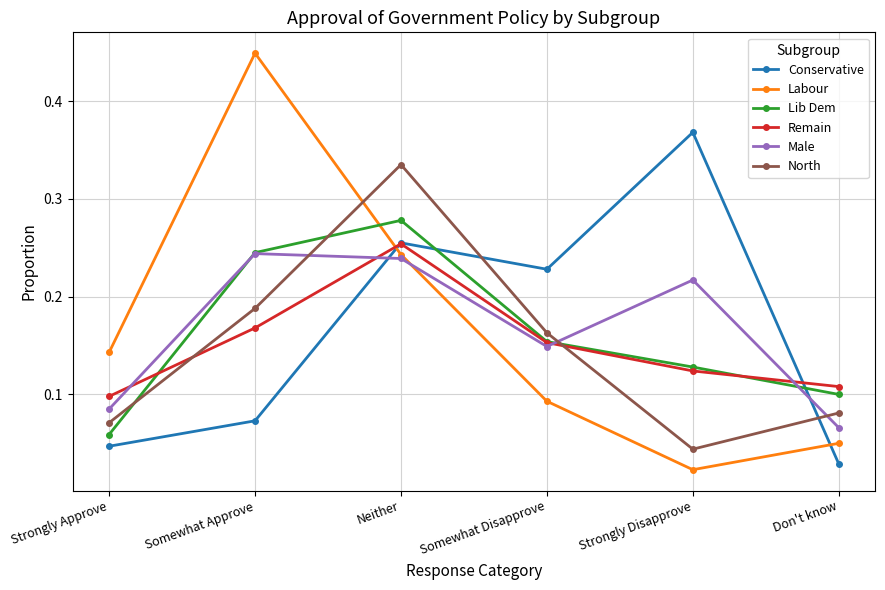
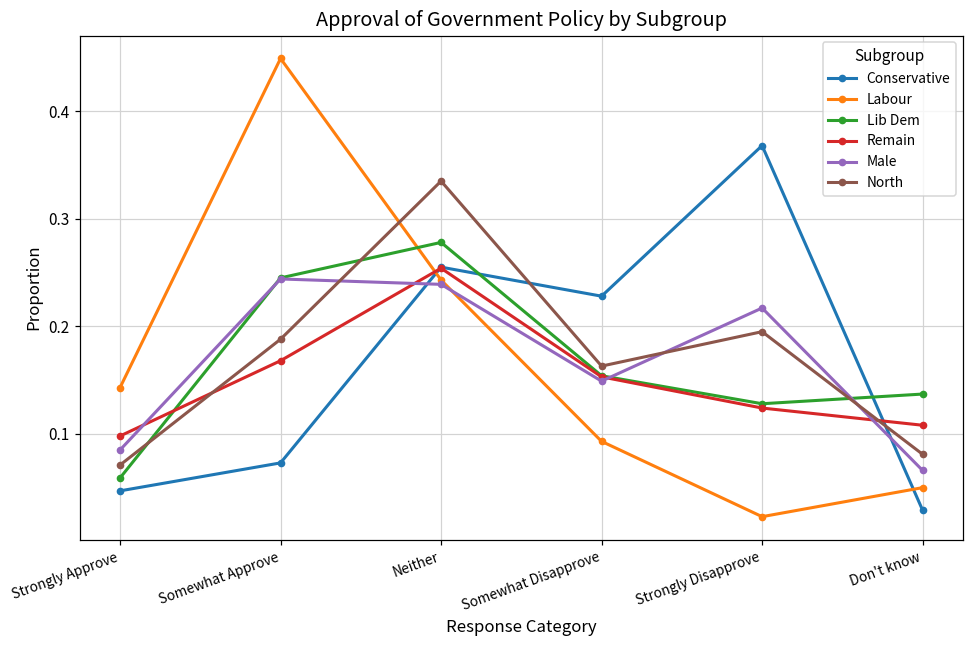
North, Strongly Disapprove: 0.04 -> 0.20
Lib Dem, Don't know: 0.10 -> 0.14
